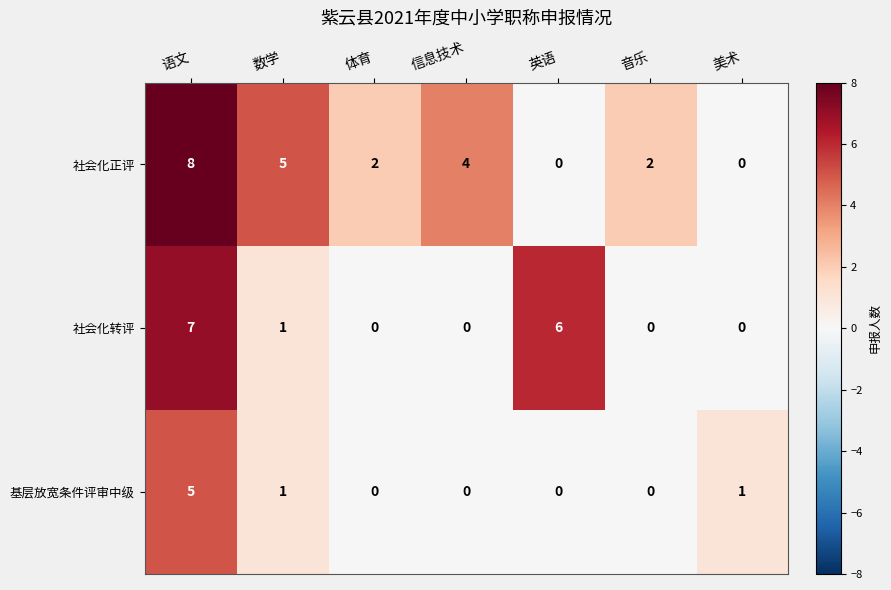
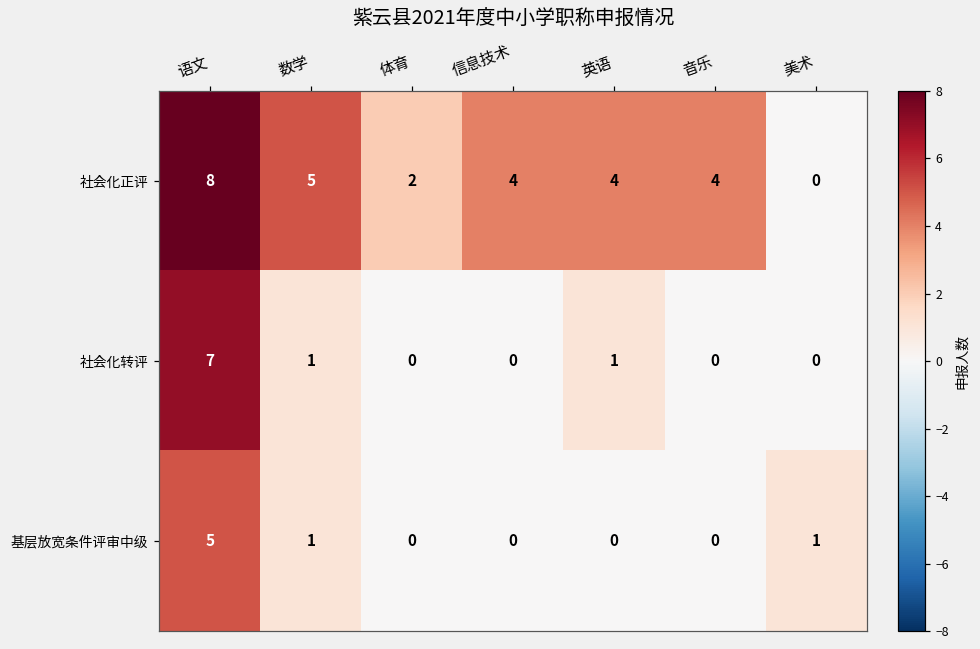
社会化正评, 英语: 0 -> 4
社会化正评, 音乐: 2 -> 4
社会化转评, 英语: 6 -> 1
